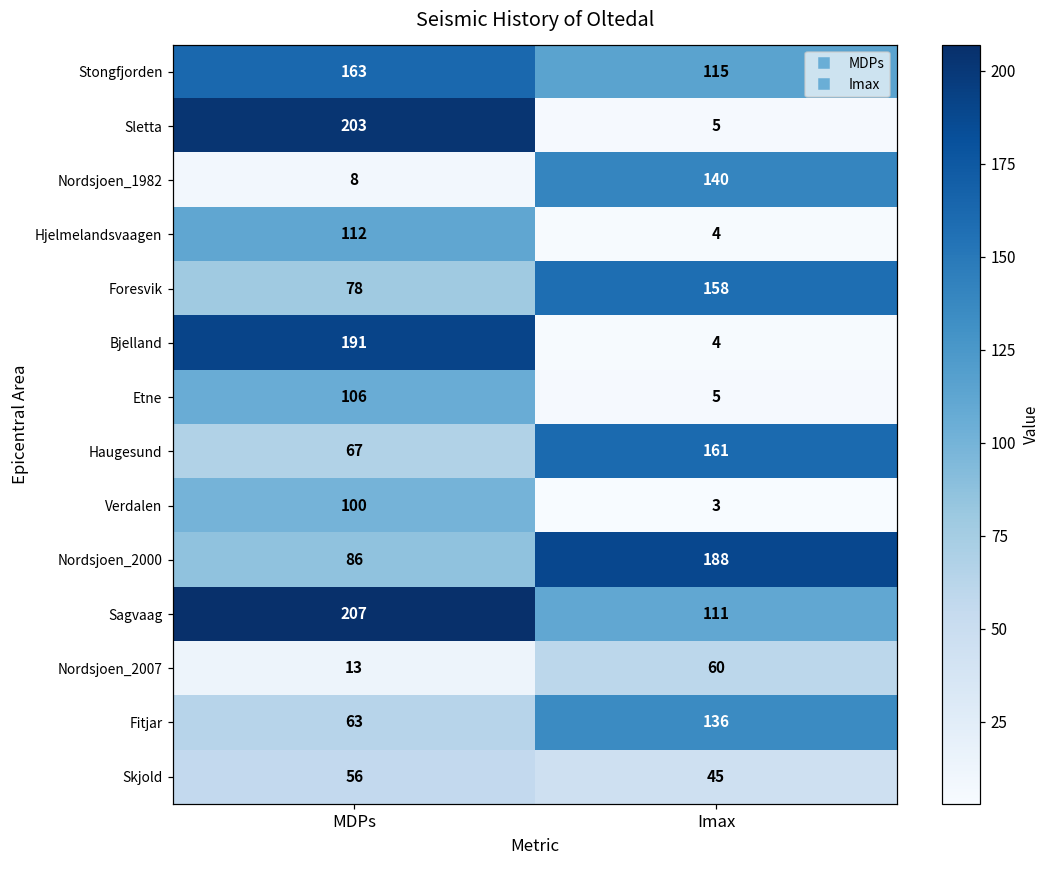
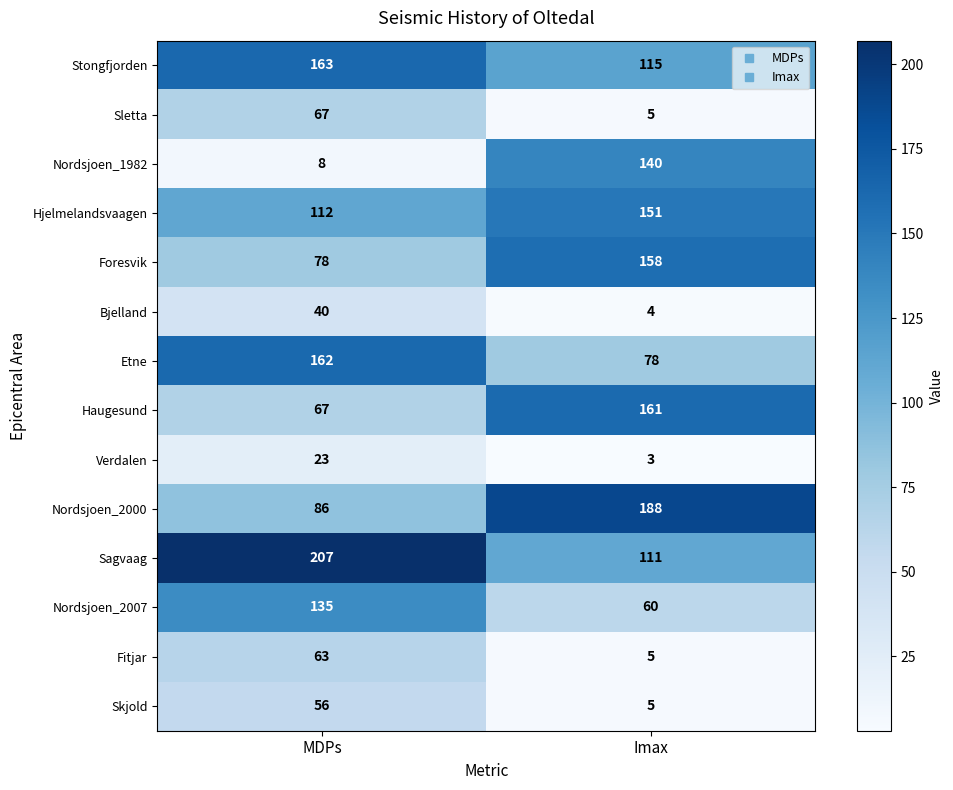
Sletta, MDPs: 203 -> 67
Hjelmelandsvaagen, Imax: 4 -> 151
Bjelland, MDPs: 191 -> 40
Etne, MDPs: 106 -> 162
Etne, Imax: 5 -> 78
Verdalen, MDPs: 100 -> 23
Nordsjoen_2007, MDPs: 13 -> 135
Fitjar, Imax: 136 -> 5
Skjold, Imax: 45 -> 5
